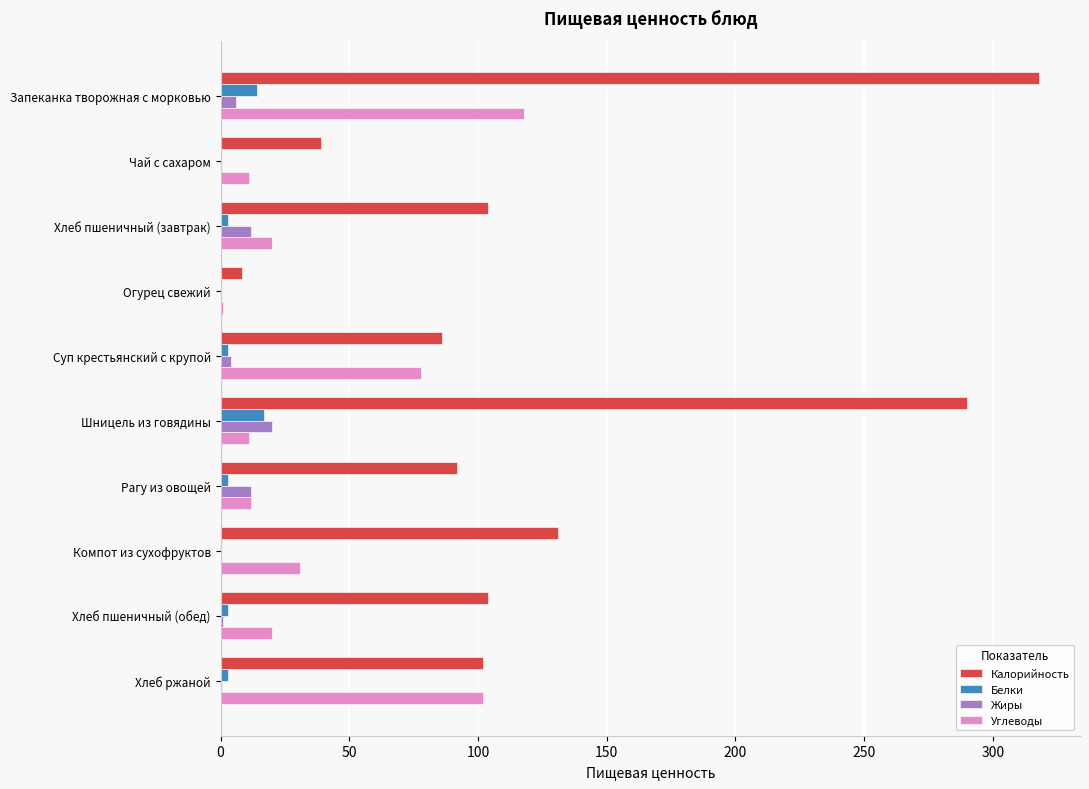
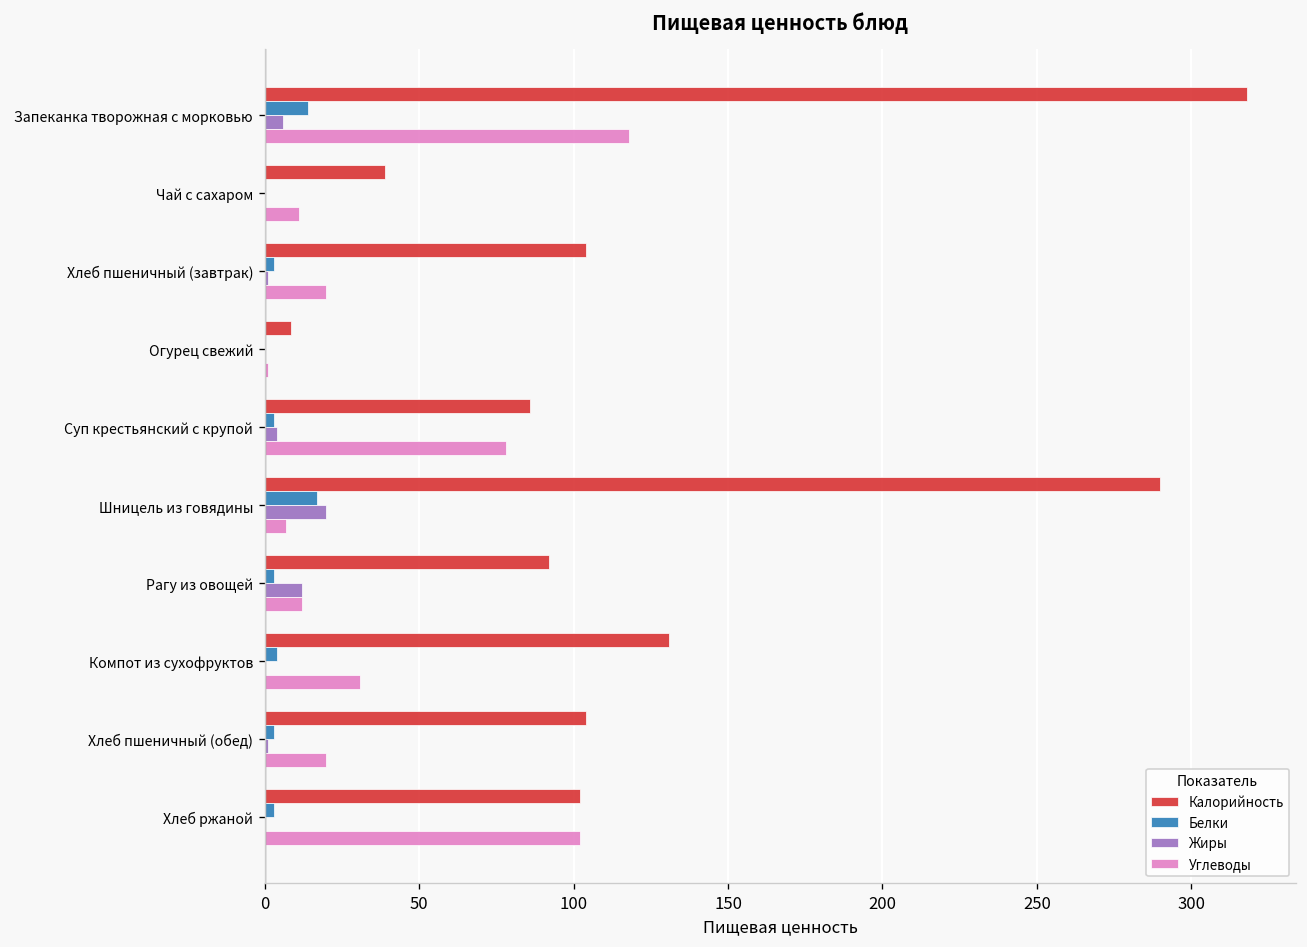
Жиры, Хлеб пшеничный (завтрак): 12 -> 1
Углеводы, Шницель из говядины: 11 -> 7
Белки, Компот из сухофруктов: 0 -> 4
